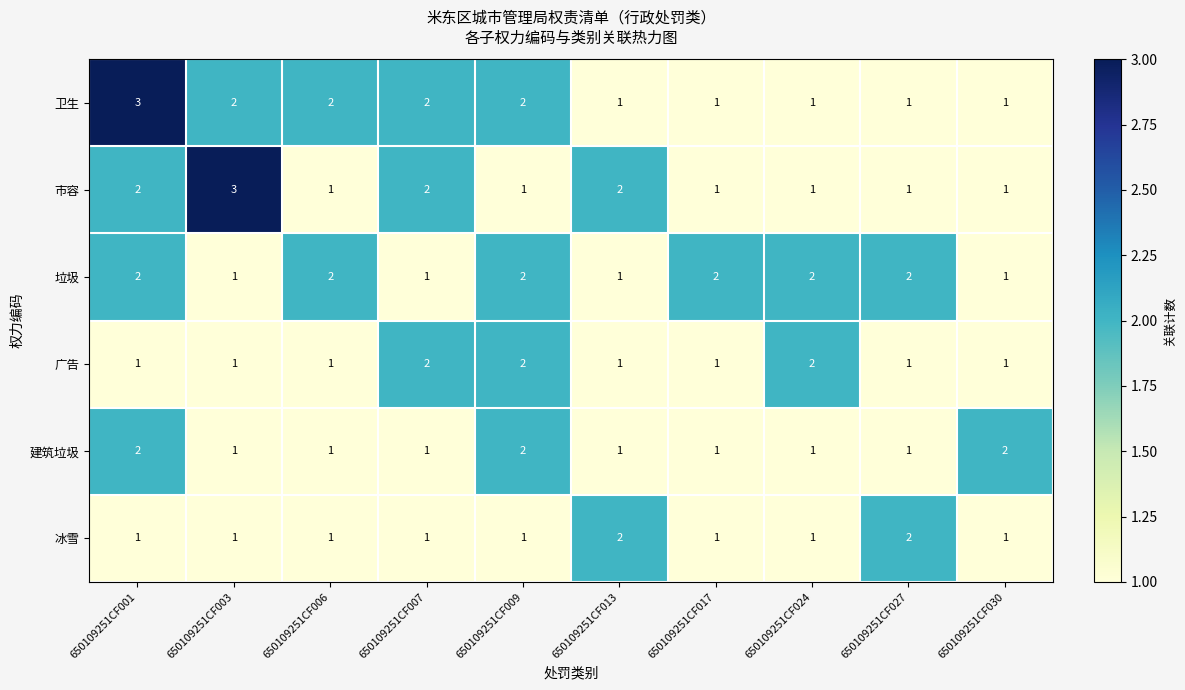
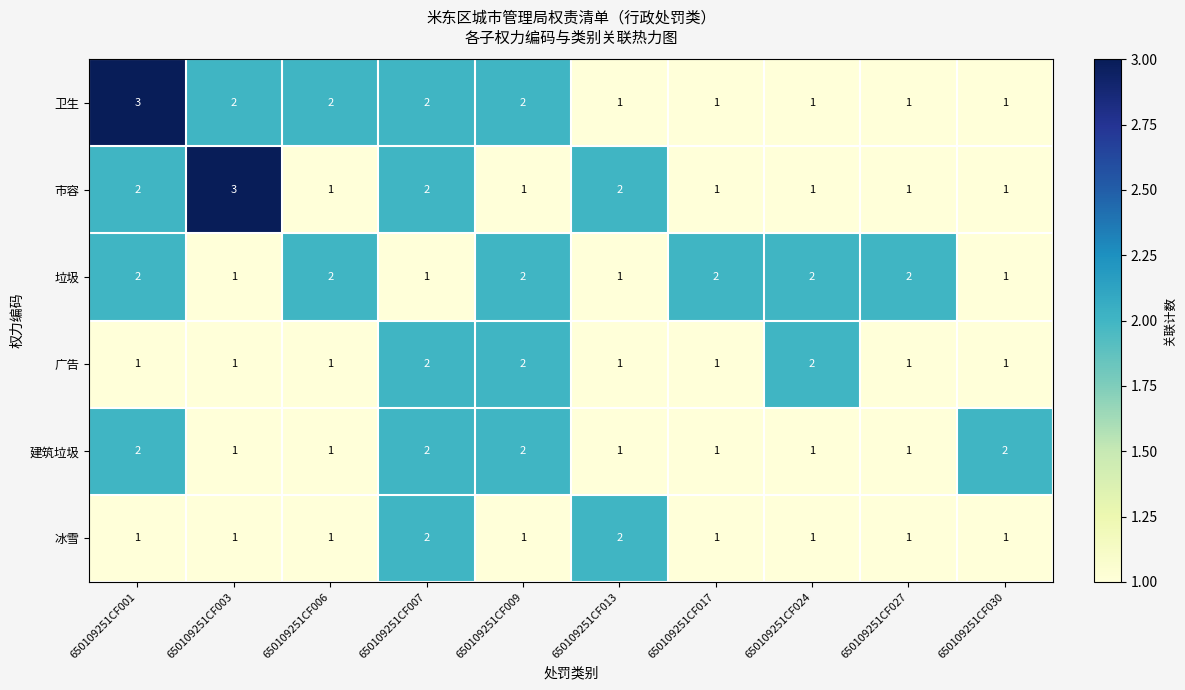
建筑垃圾, 650109251CF007: 1 -> 2
冰雪, 650109251CF007: 1 -> 2
冰雪, 650109251CF027: 2 -> 1
